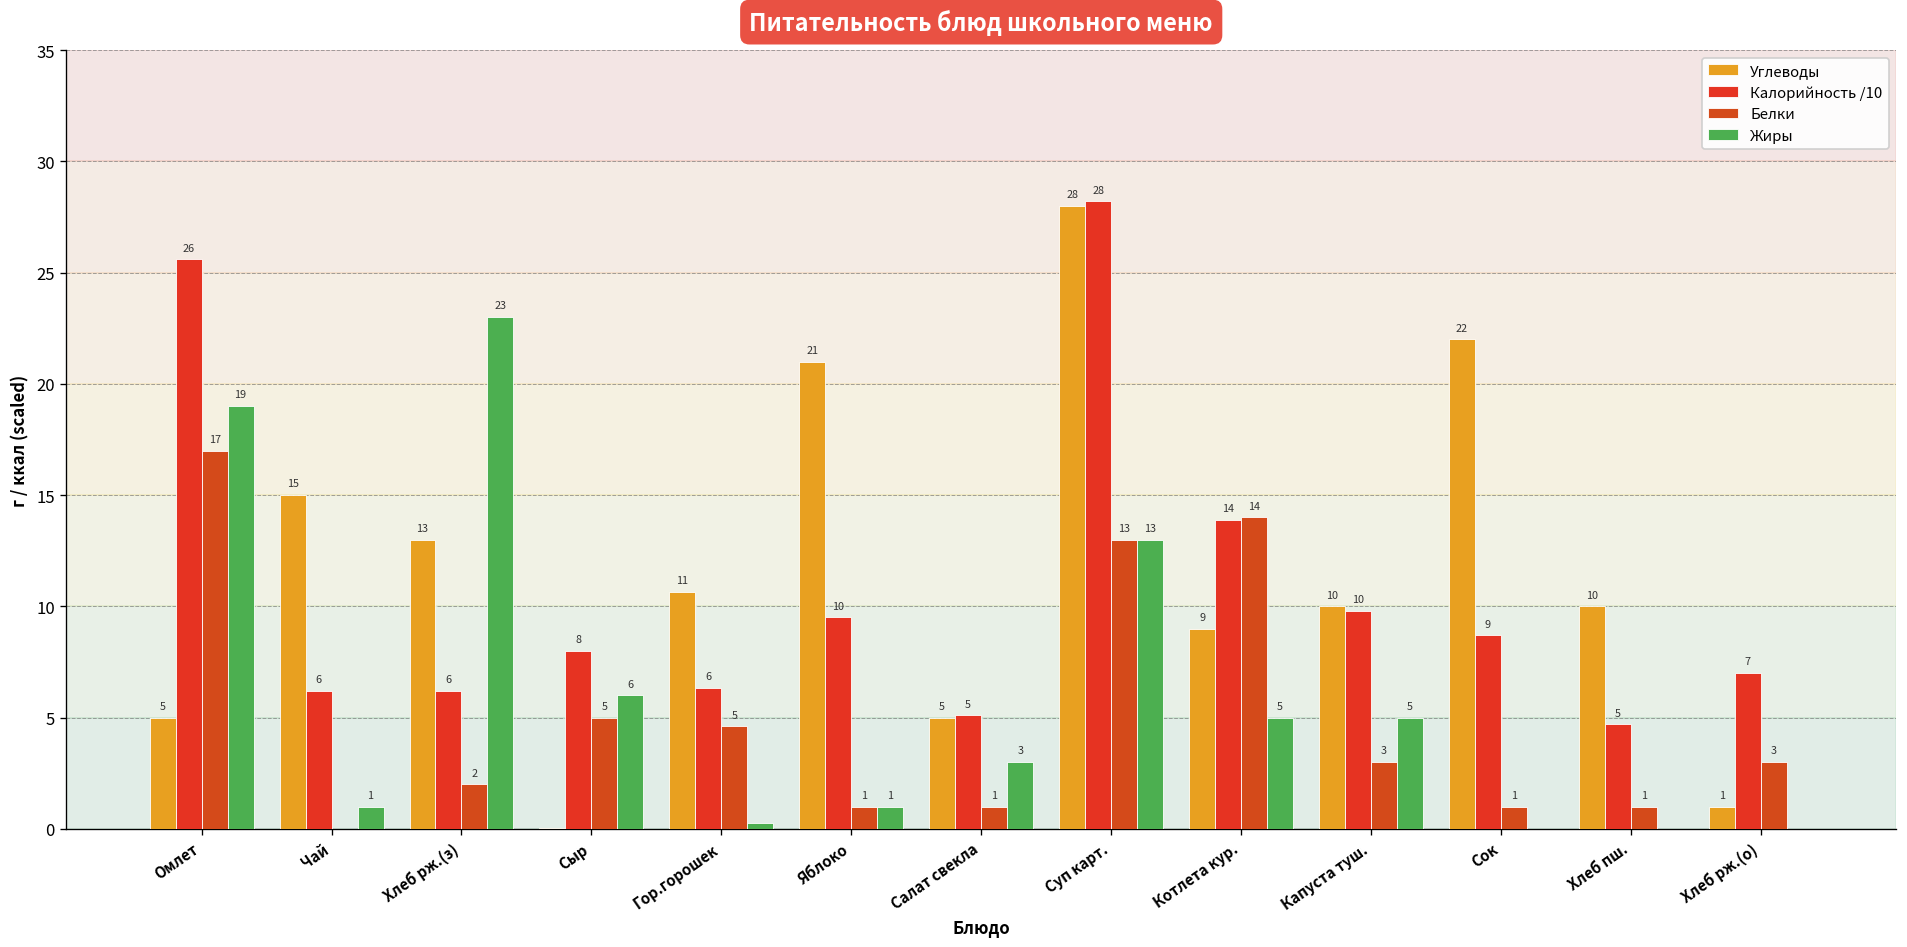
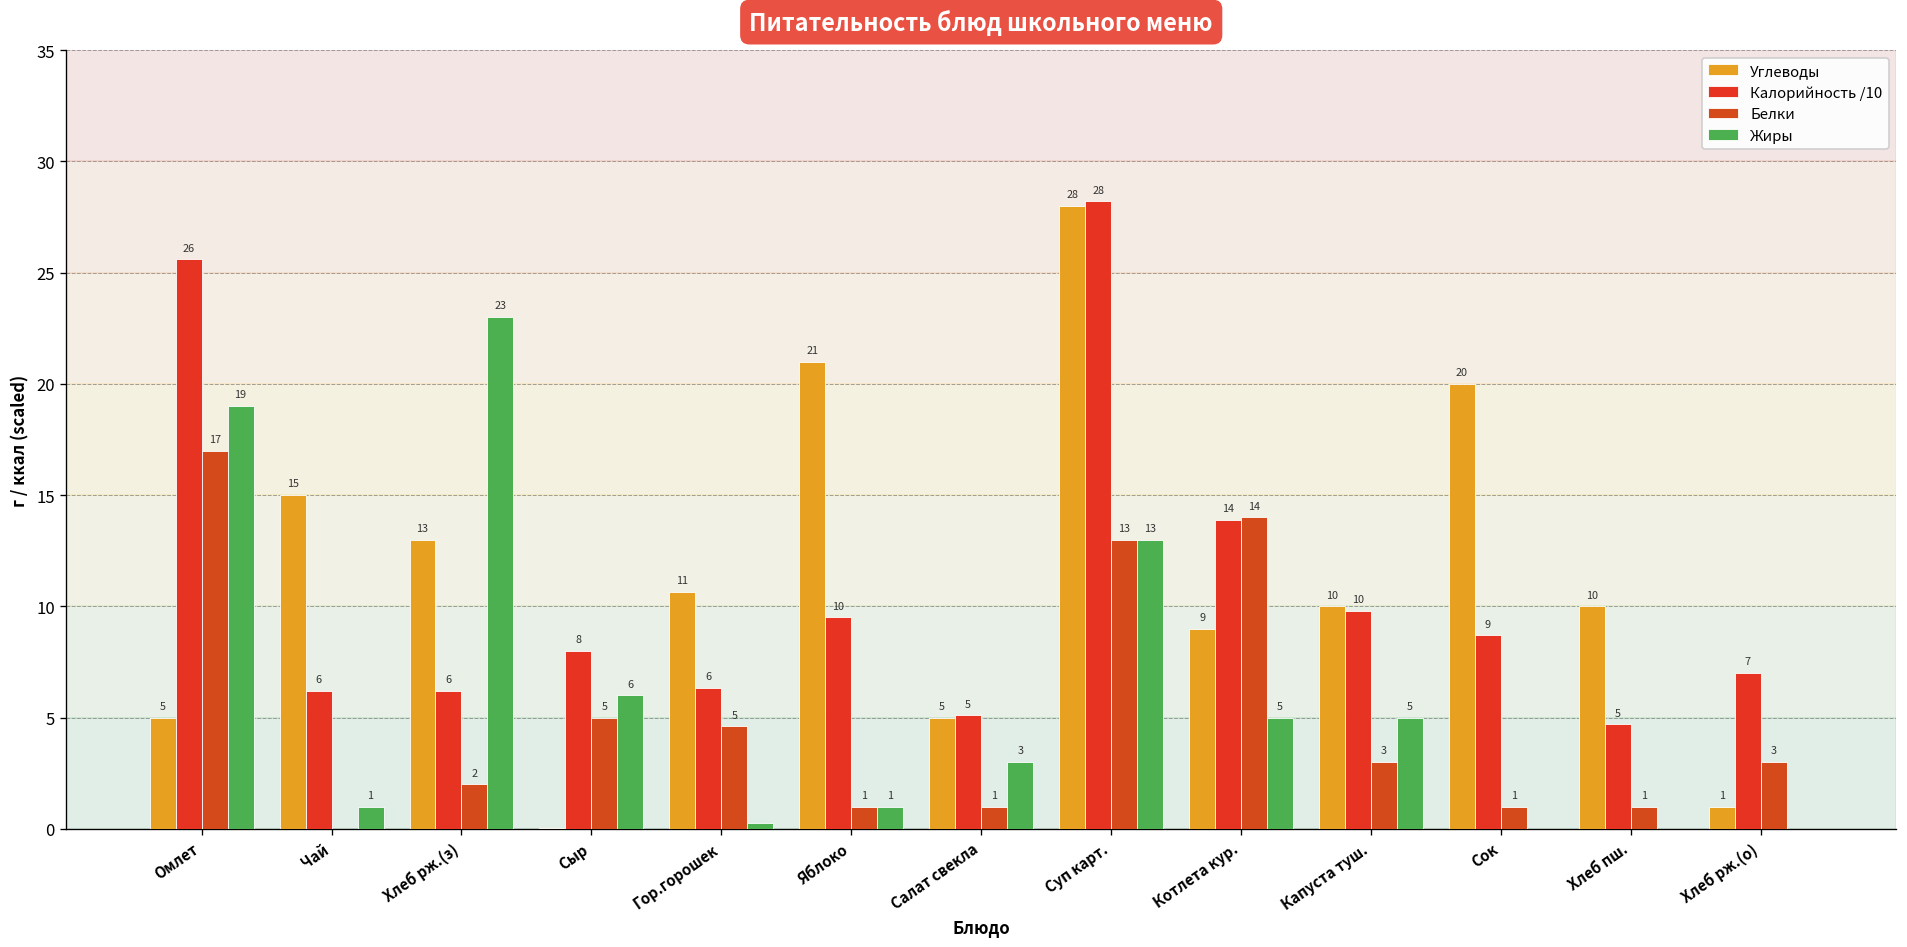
Углеводы, Сок: 22 -> 20
